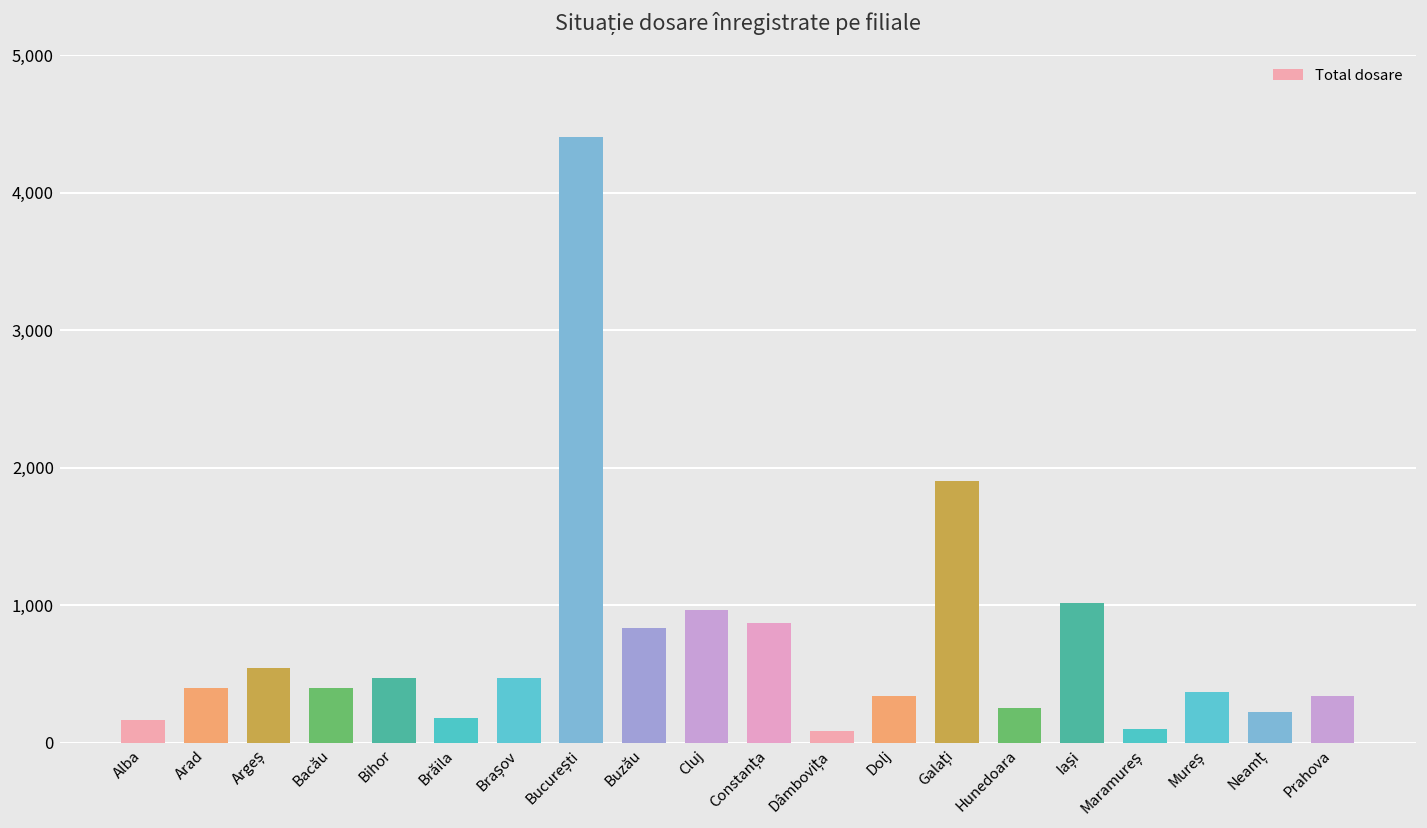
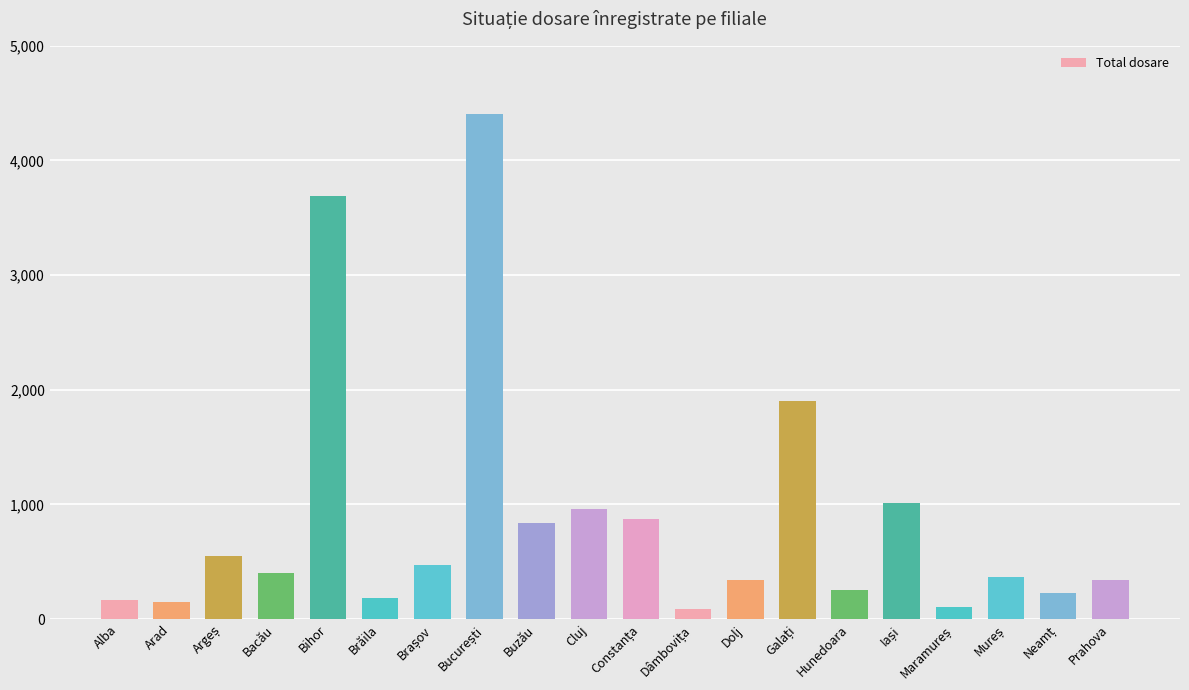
Arad: 400 -> 150
Bihor: 470 -> 3,690
